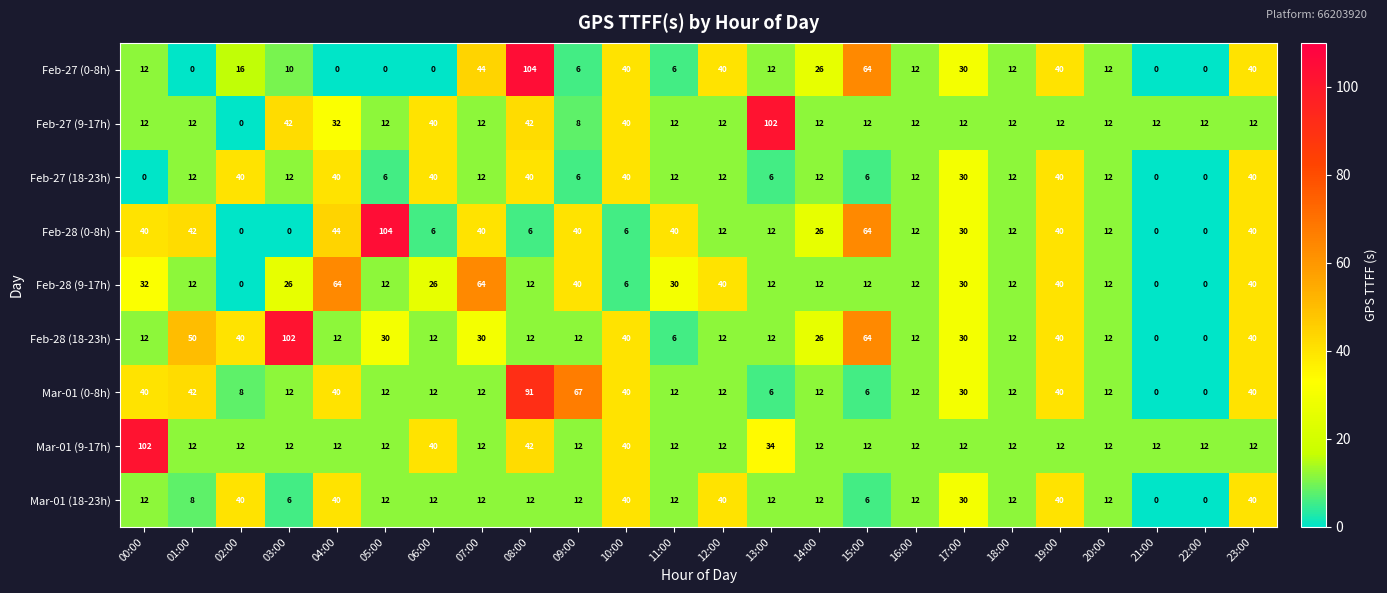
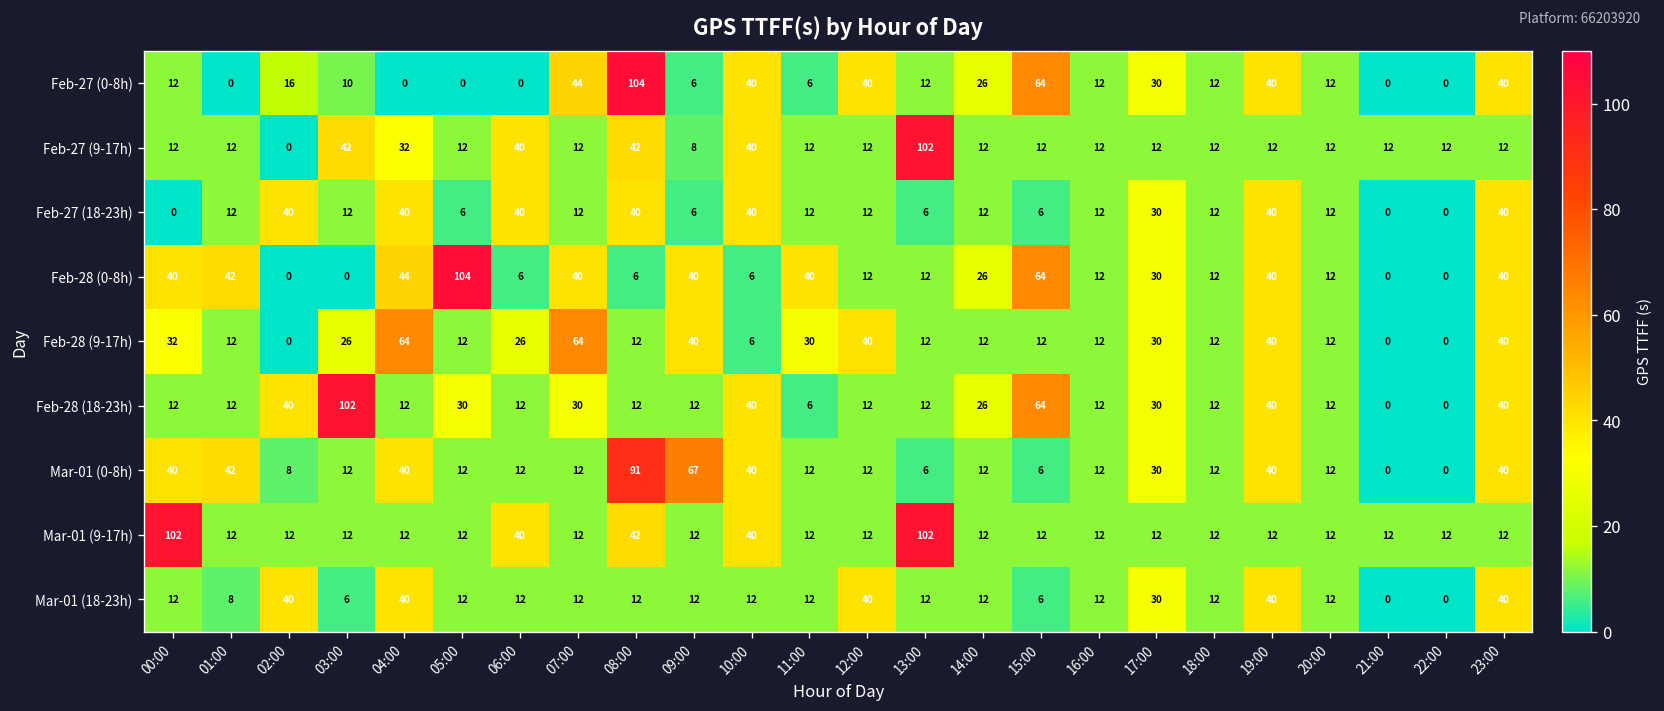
Feb-28 (18-23h), 01:00: 50 -> 12
Mar-01 (9-17h), 13:00: 34 -> 102
Mar-01 (18-23h), 10:00: 40 -> 12
